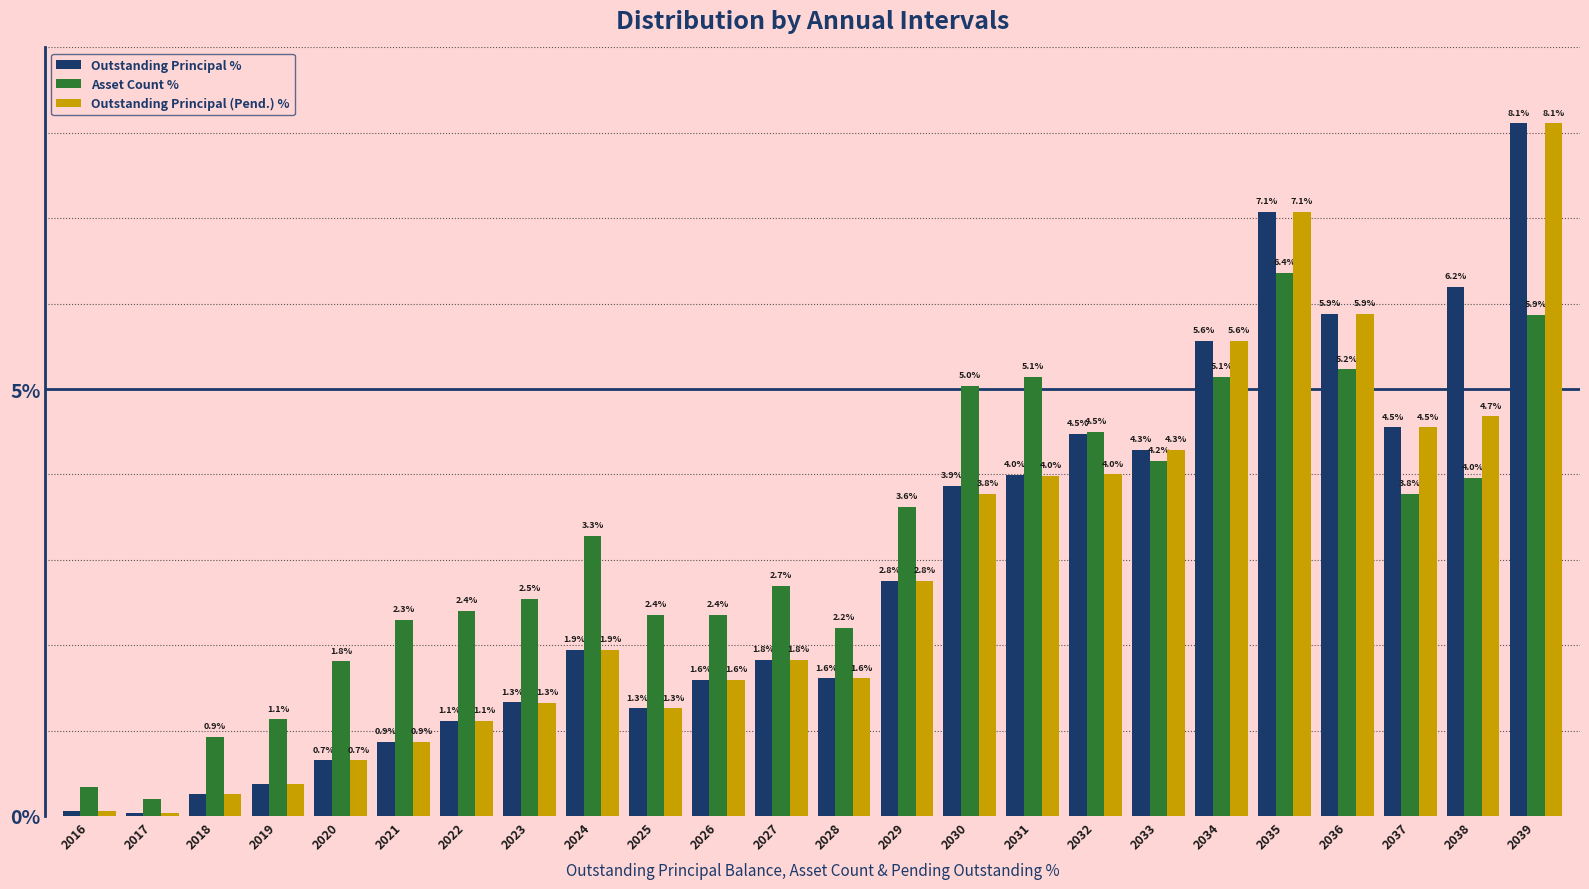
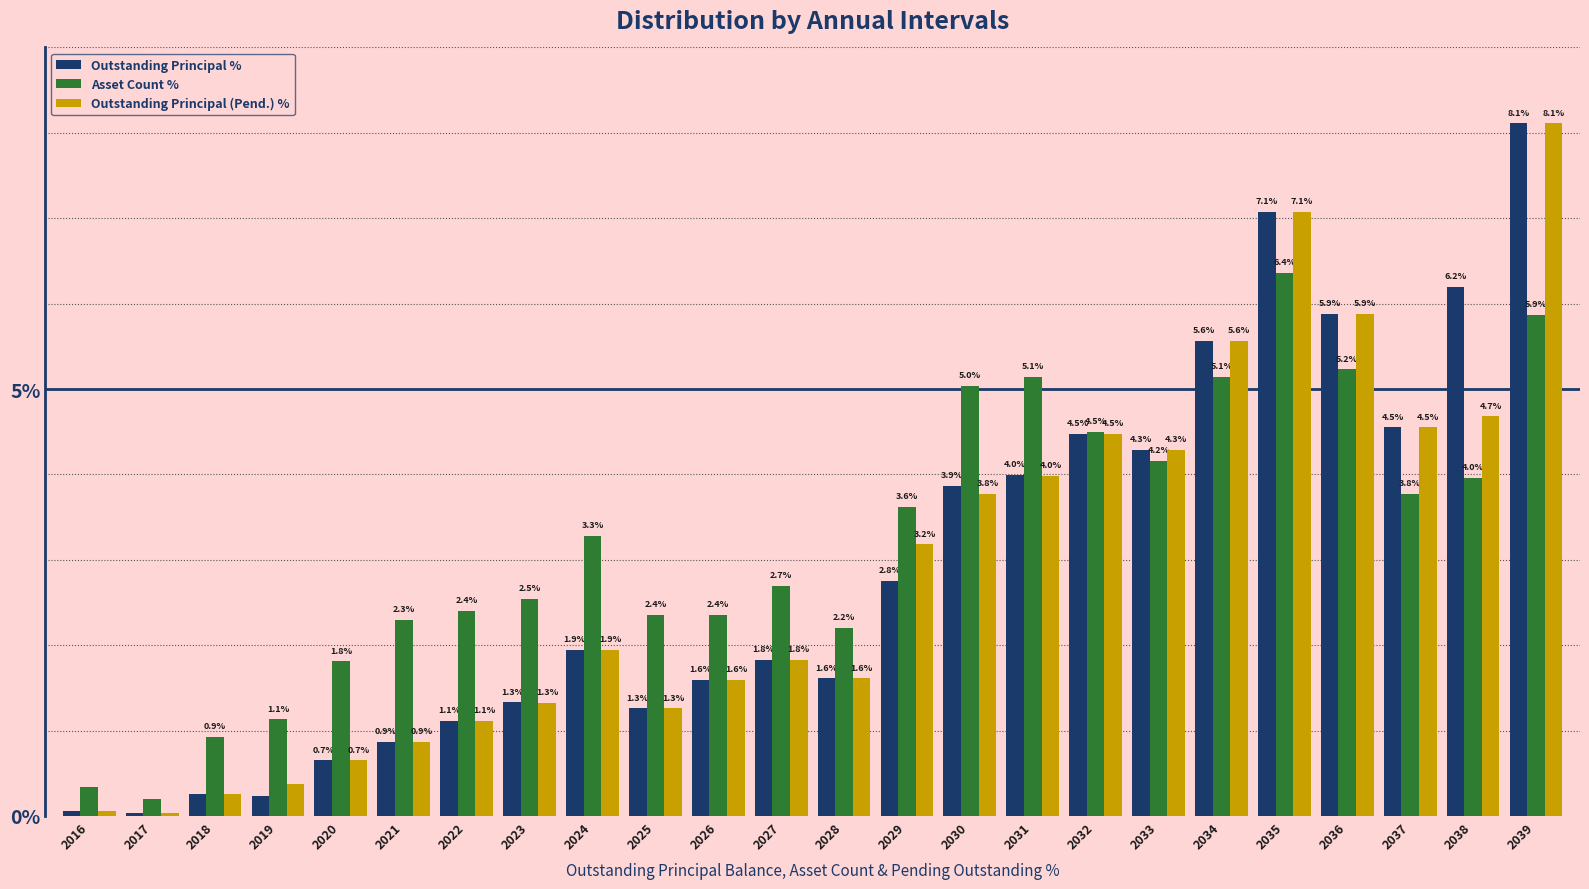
Outstanding Principal %, 2019: 0.4% -> 0.2%
Outstanding Principal (Pend.) %, 2029: 2.8% -> 3.2%
Outstanding Principal (Pend.) %, 2032: 4.0% -> 4.5%
